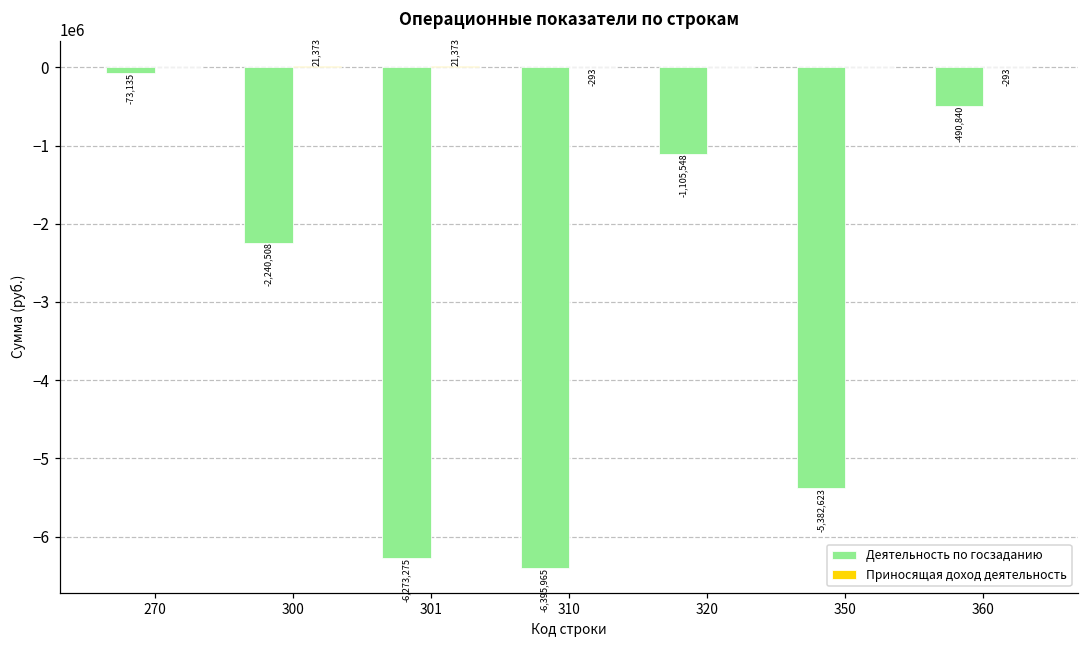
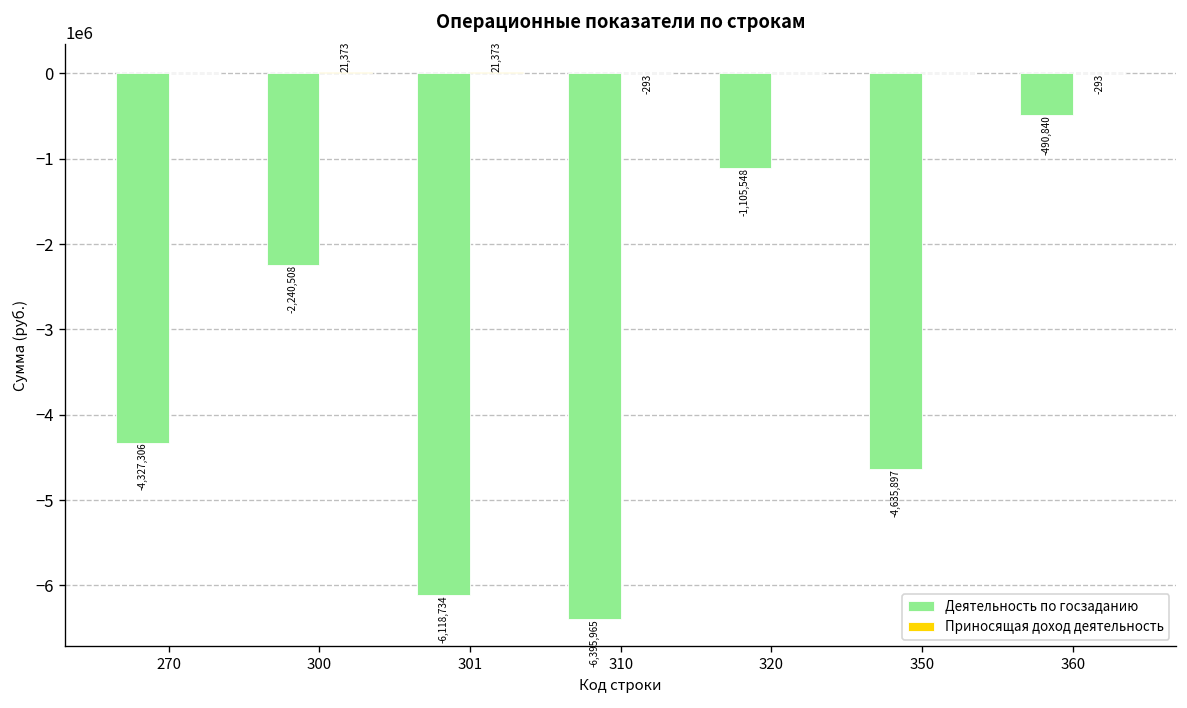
Деятельность по госзаданию, 270: -73,135 -> -4,327,306
Деятельность по госзаданию, 301: -6,273,275 -> -6,118,734
Деятельность по госзаданию, 350: -5,382,623 -> -4,635,897
